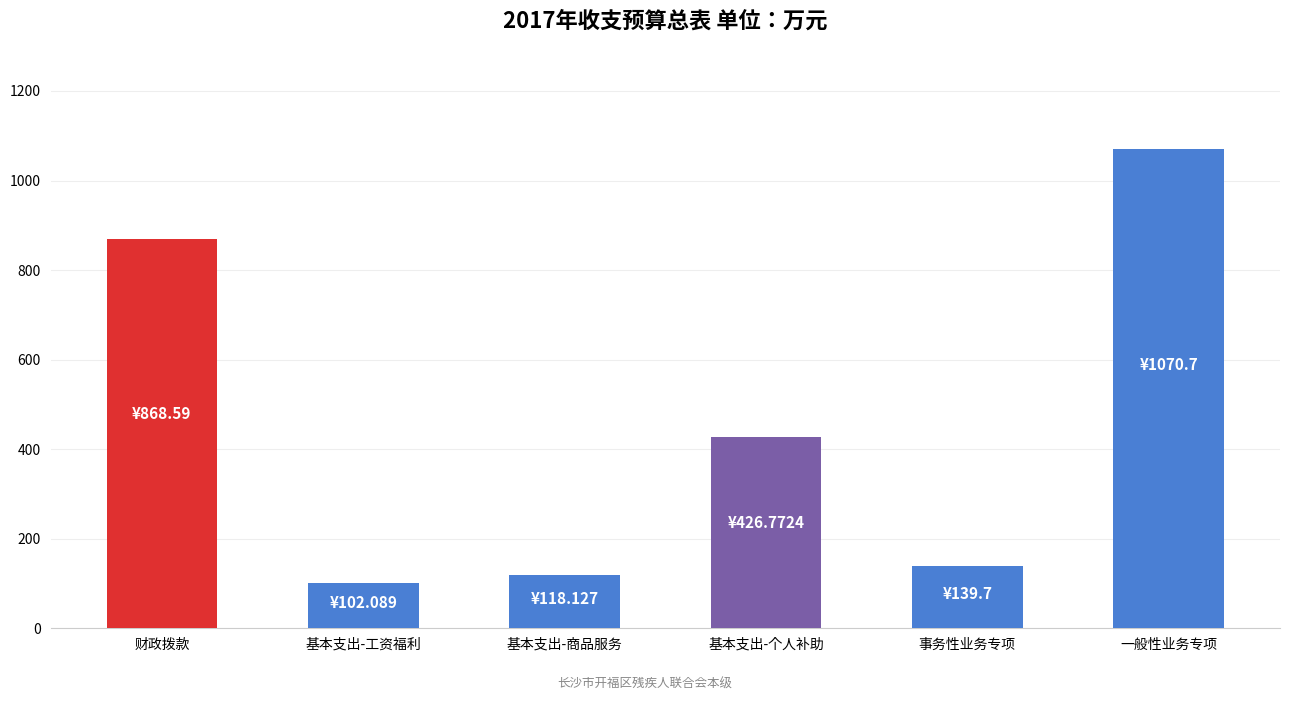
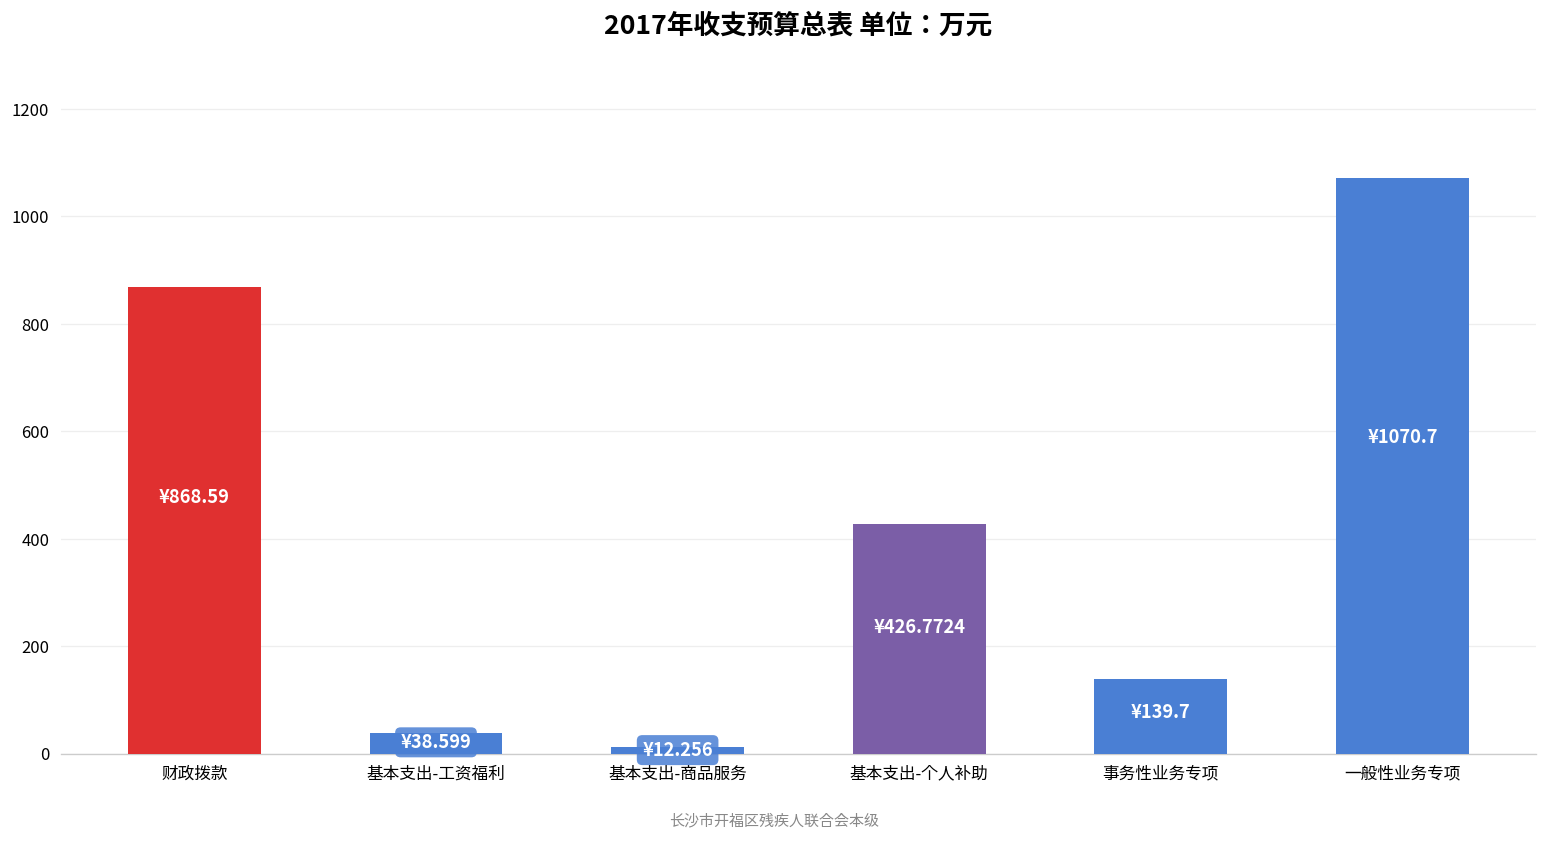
基本支出-工资福利: ¥102.089 -> ¥38.599
基本支出-商品服务: ¥118.127 -> ¥12.256
